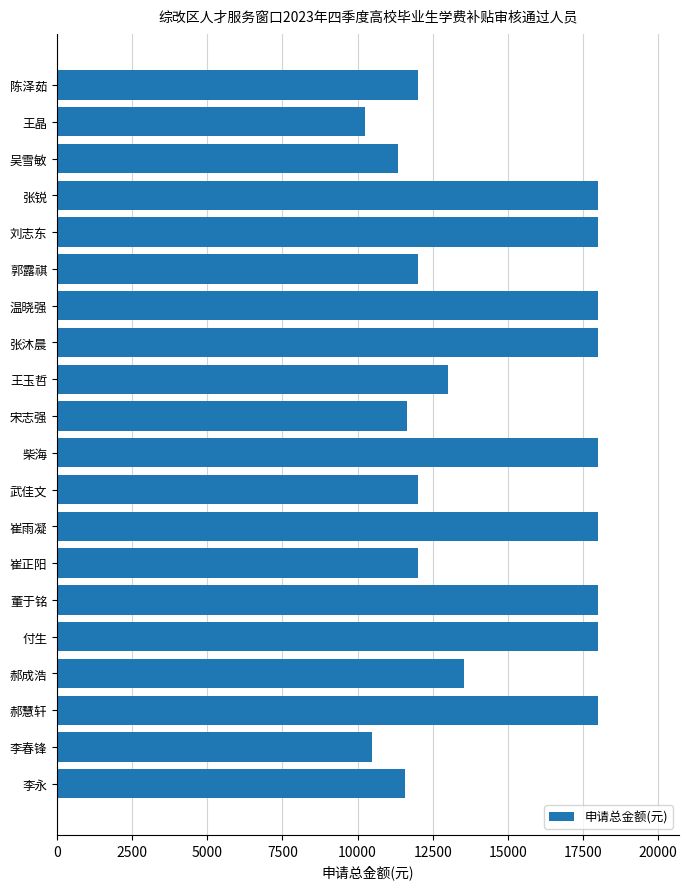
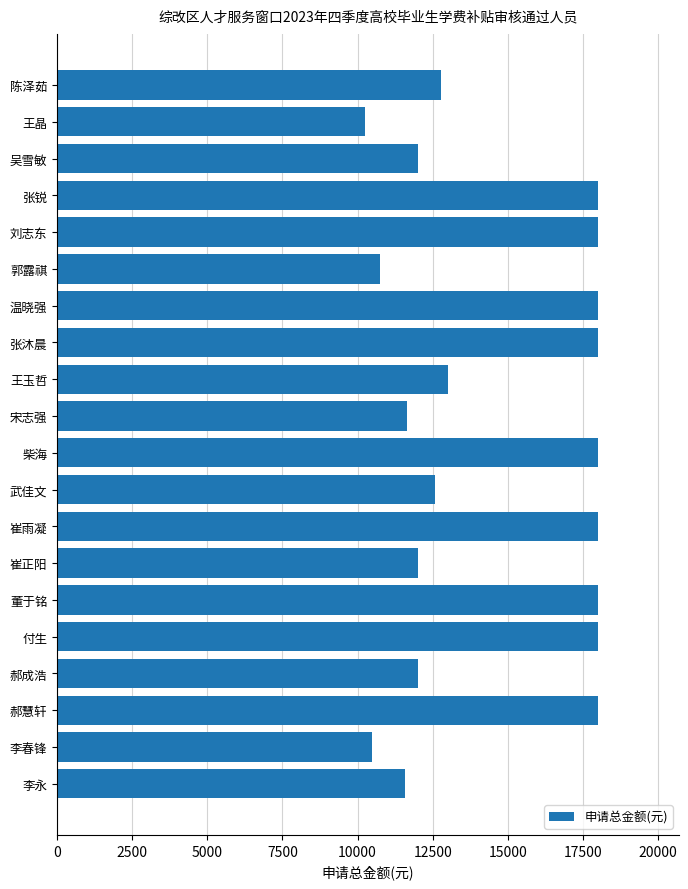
陈泽茹: 12000 -> 12800
吴雪敏: 11300 -> 12000
郭露祺: 12000 -> 10700
武佳文: 12000 -> 12600
郝成浩: 13600 -> 12000
